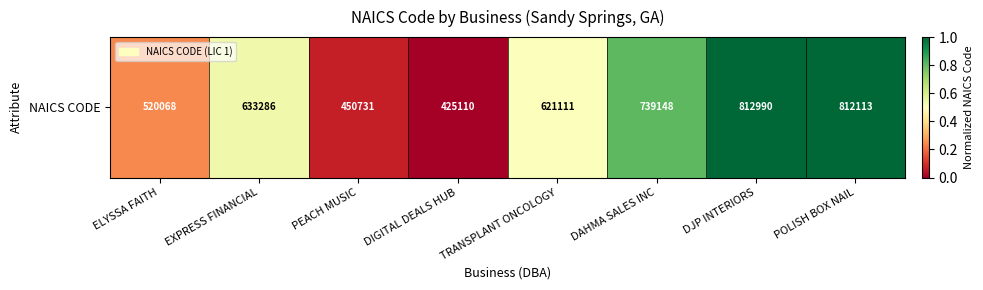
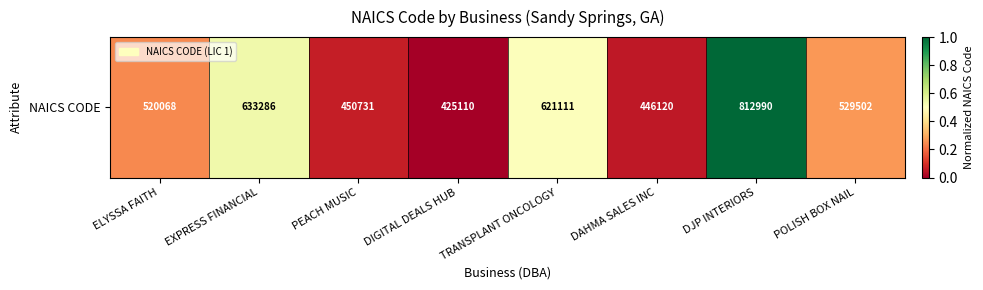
NAICS CODE, DAHMA SALES INC: 739148 -> 446120
NAICS CODE, POLISH BOX NAIL: 812113 -> 529502
